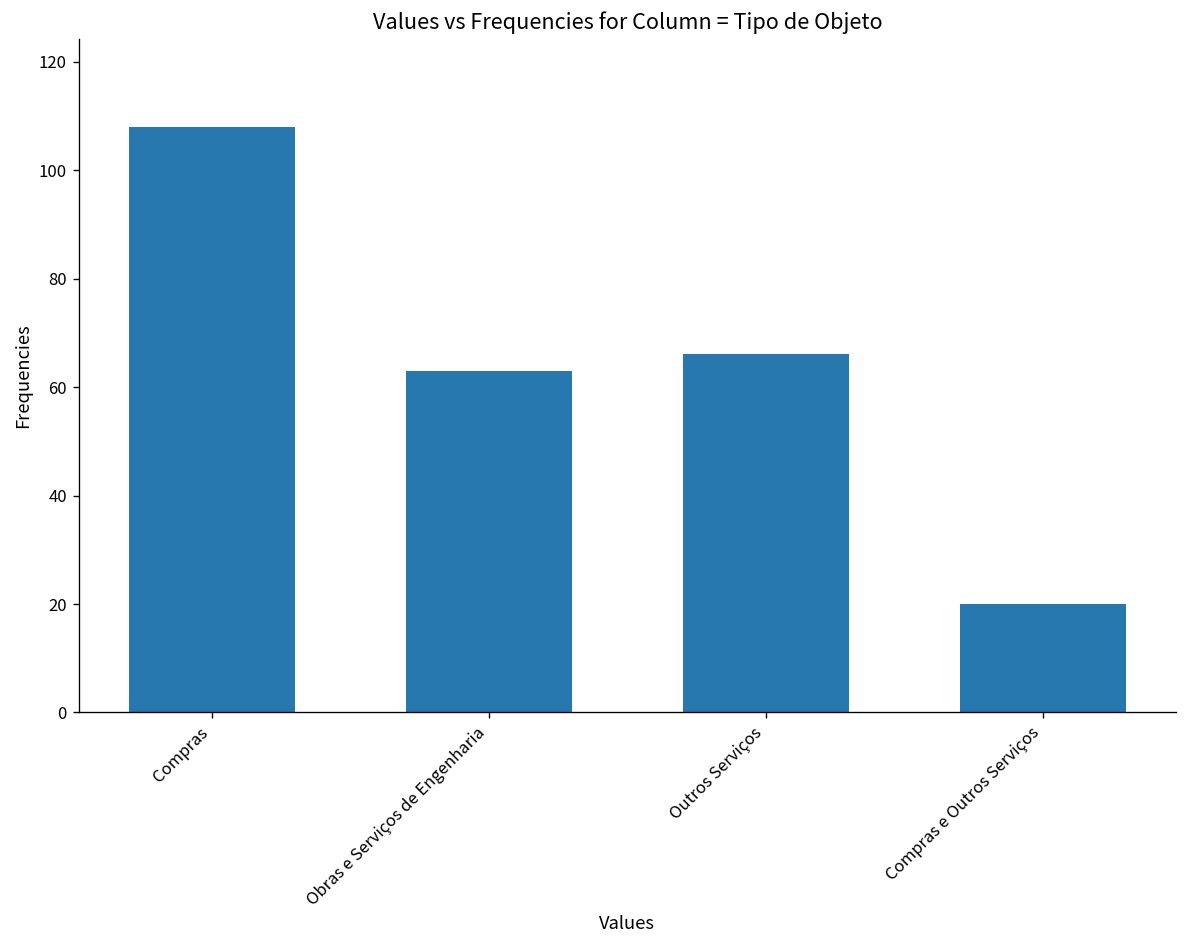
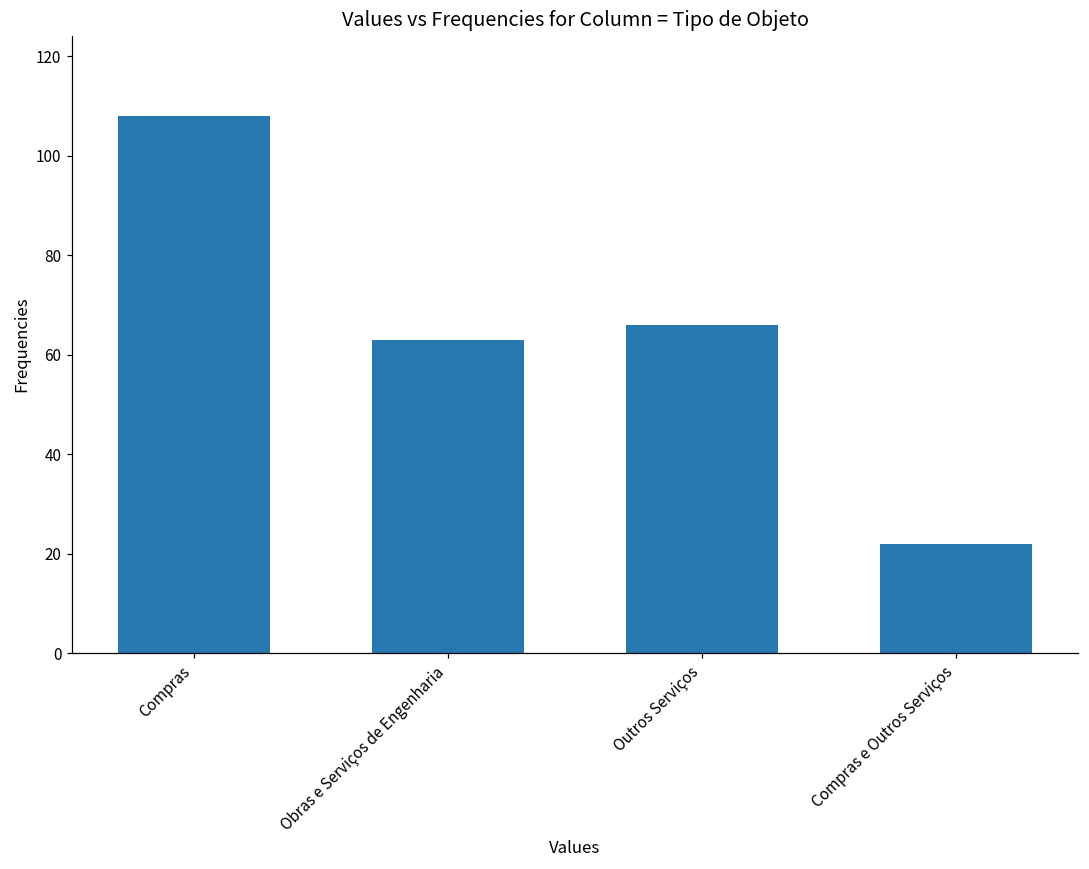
Compras e Outros Serviços: 20 -> 22
